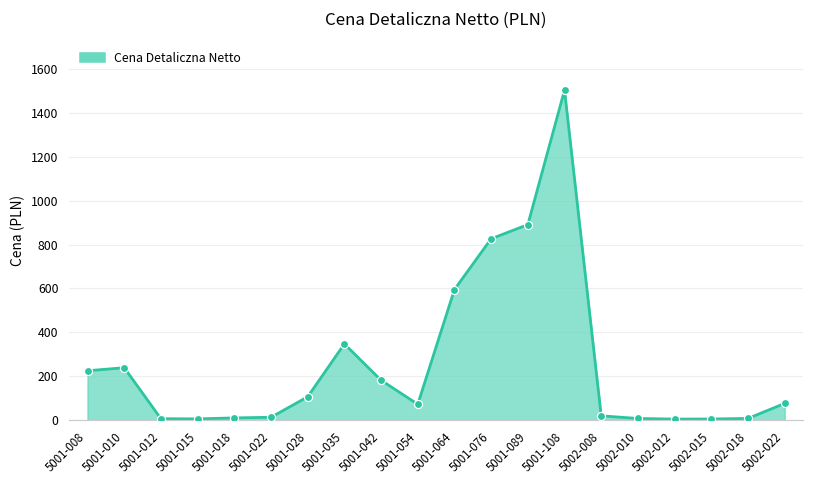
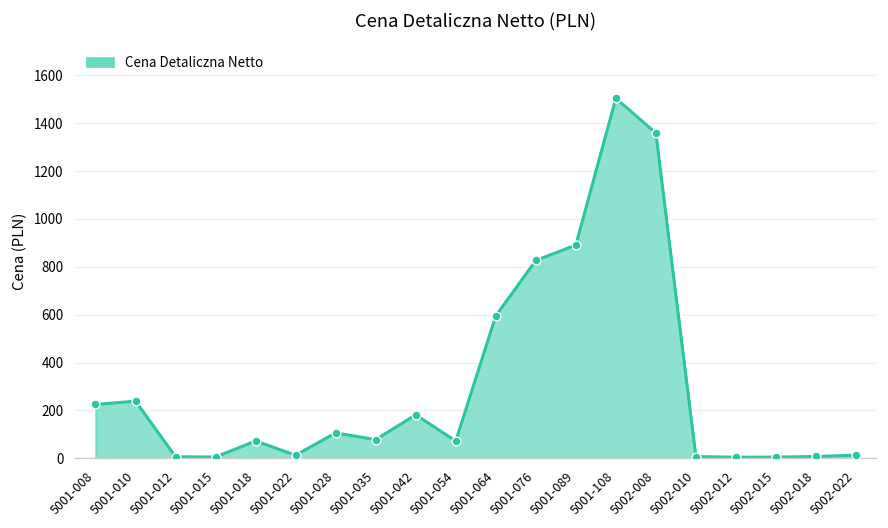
5001-018: 10 -> 70
5001-035: 350 -> 80
5002-008: 20 -> 1360
5002-022: 80 -> 10
